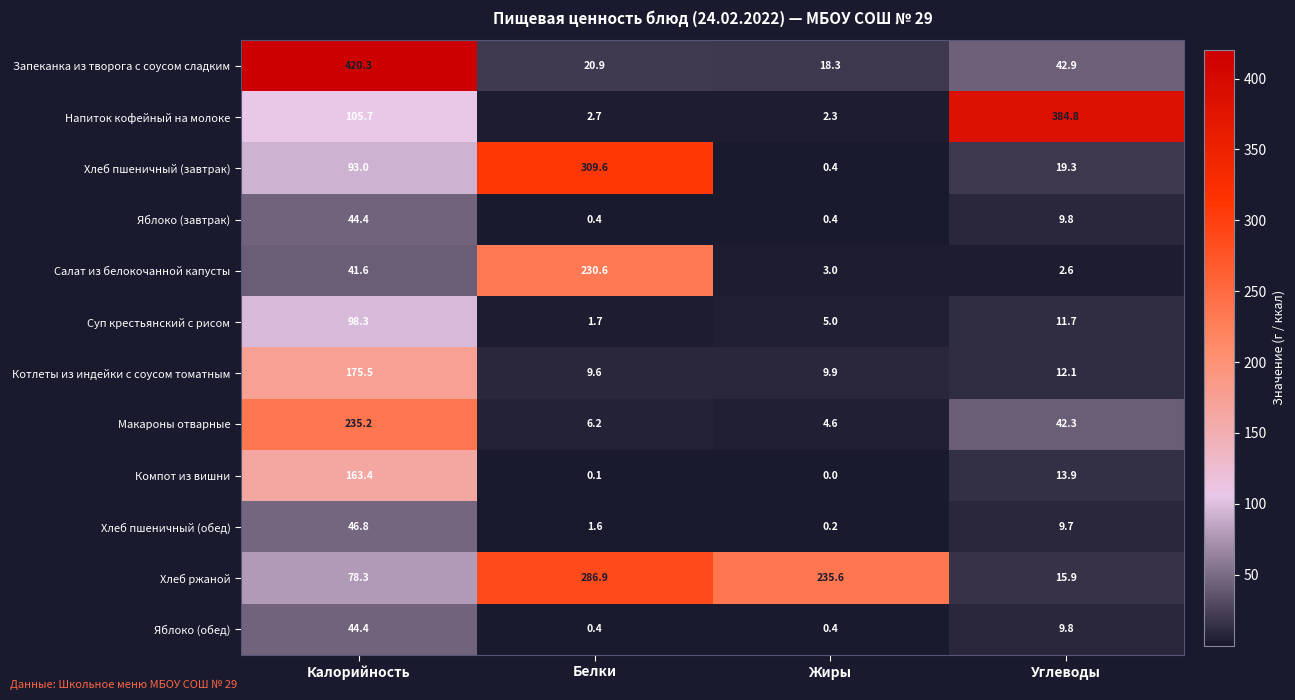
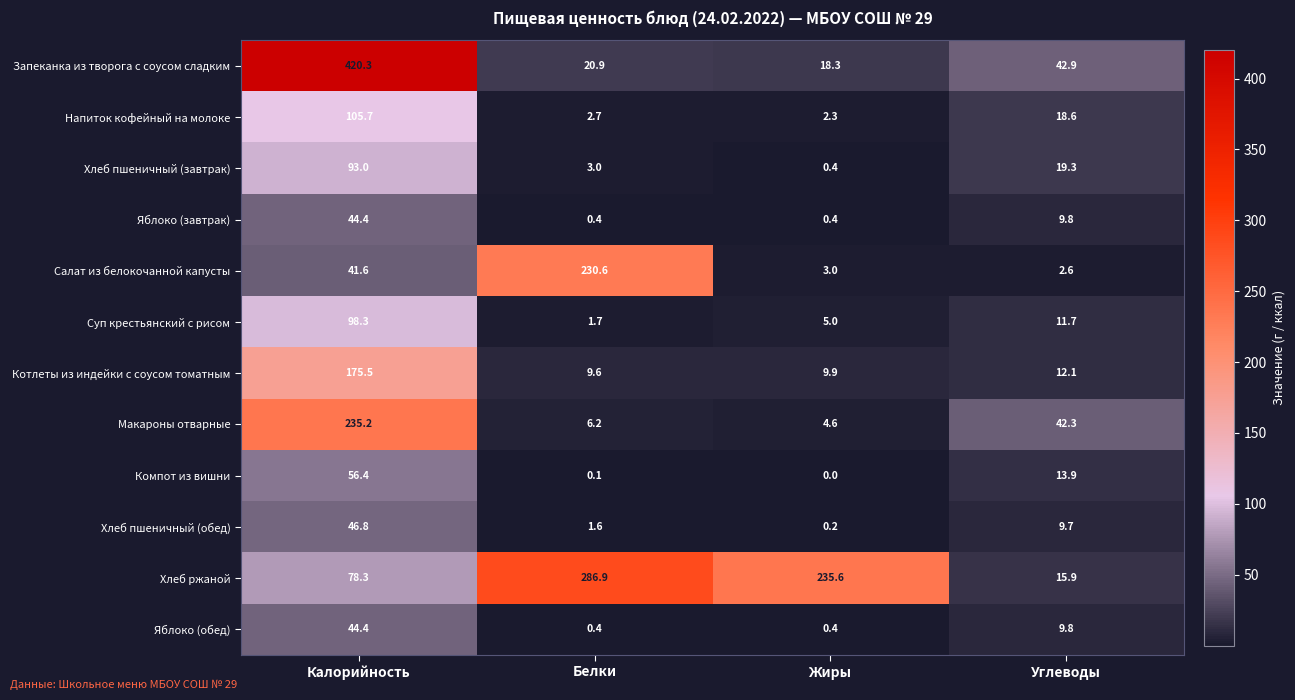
Напиток кофейный на молоке, Углеводы: 384.8 -> 18.6
Хлеб пшеничный (завтрак), Белки: 309.6 -> 3.0
Компот из вишни, Калорийность: 163.4 -> 56.4
